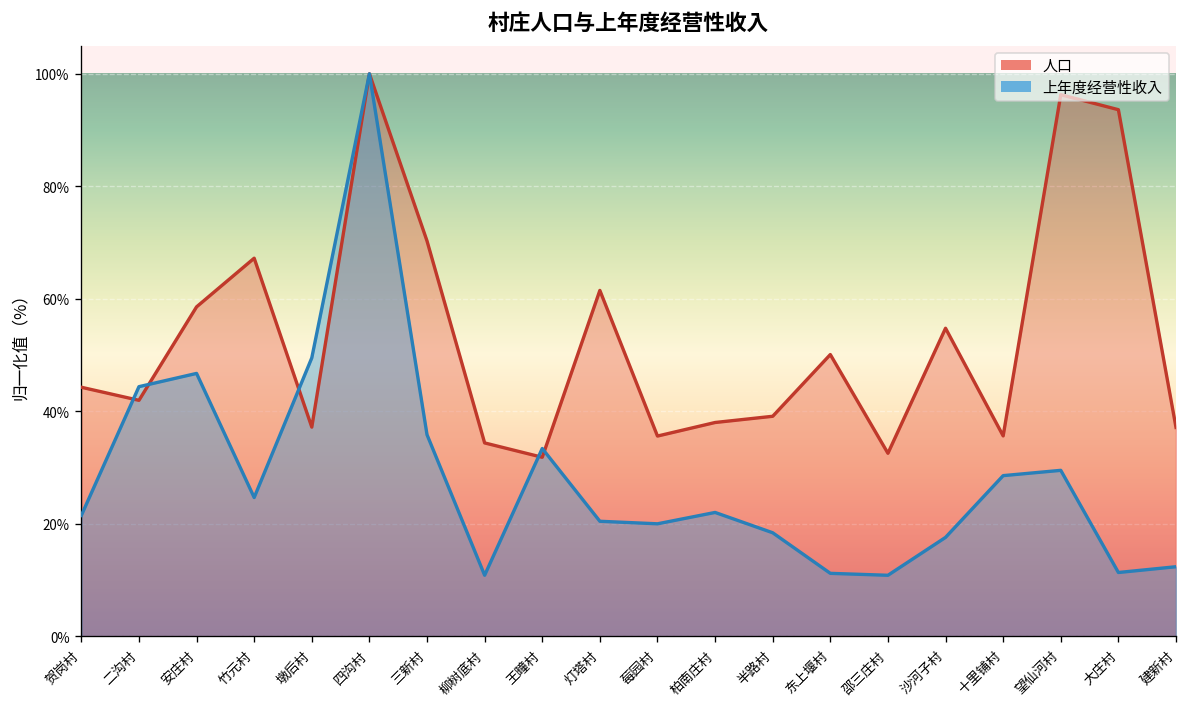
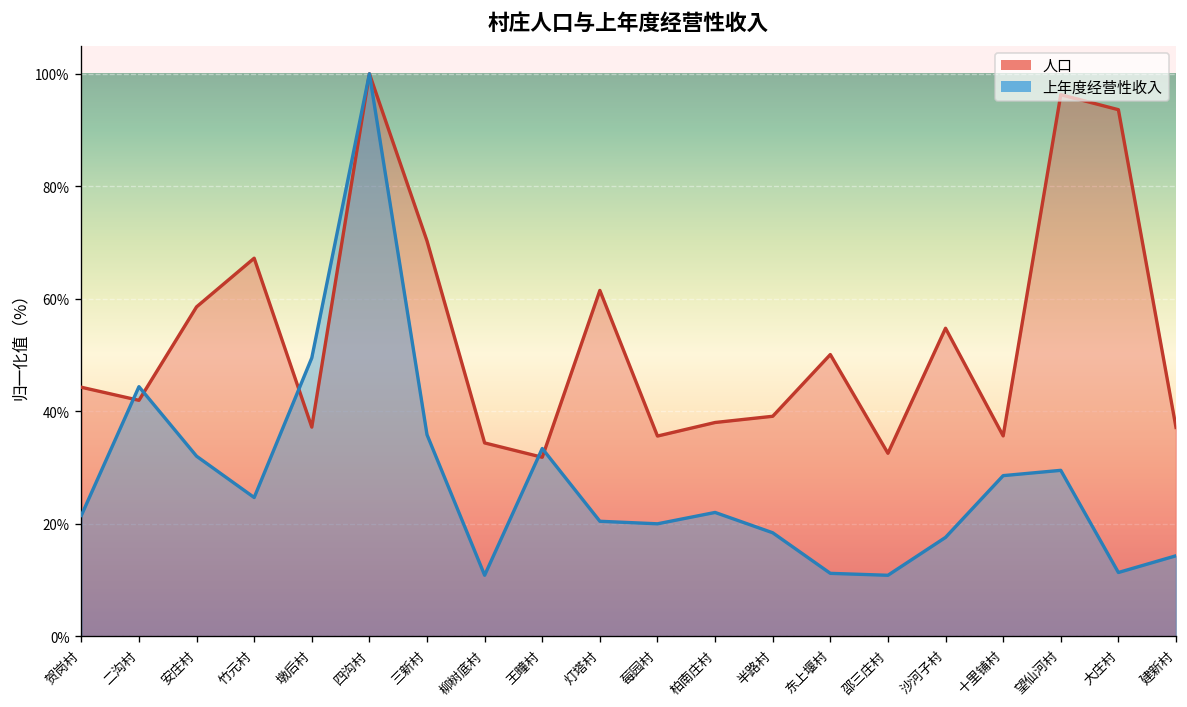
上年度经营性收入, 安庄村: 47% -> 32%
上年度经营性收入, 建新村: 12% -> 14%
